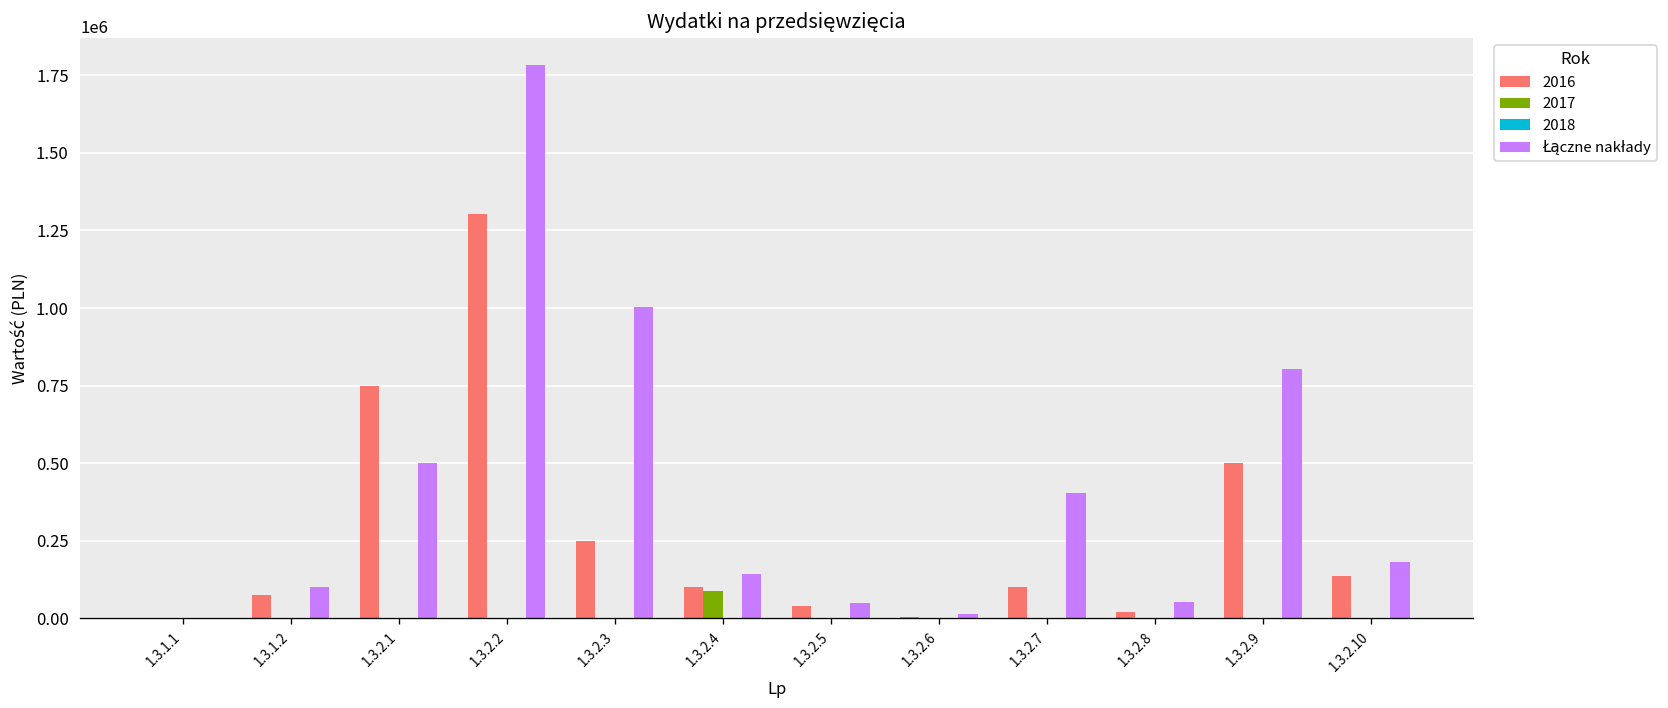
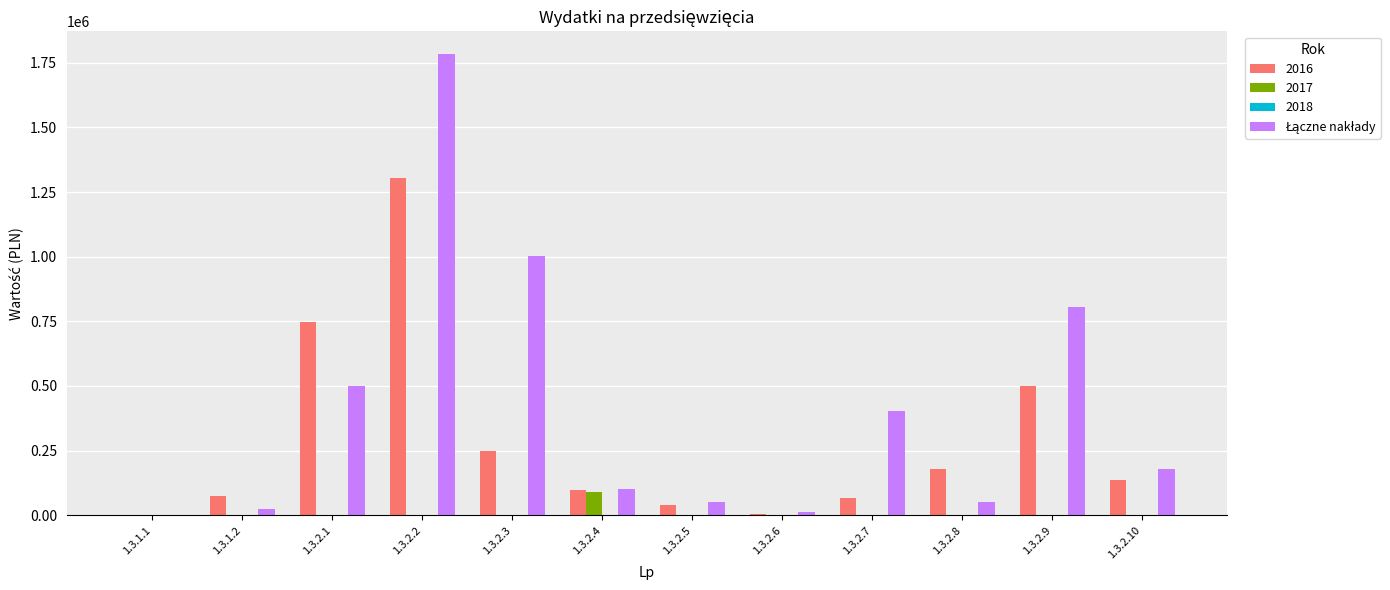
Łączne nakłady, 1.3.1.2: 100000 -> 20000
Łączne nakłady, 1.3.2.4: 140000 -> 100000
2016, 1.3.2.7: 100000 -> 70000
2016, 1.3.2.8: 20000 -> 180000
